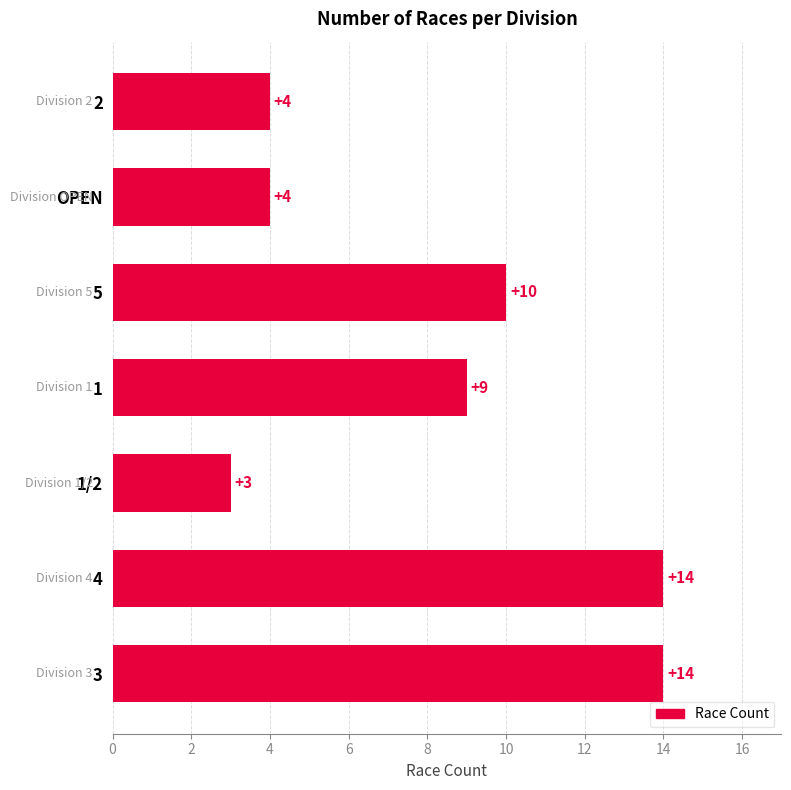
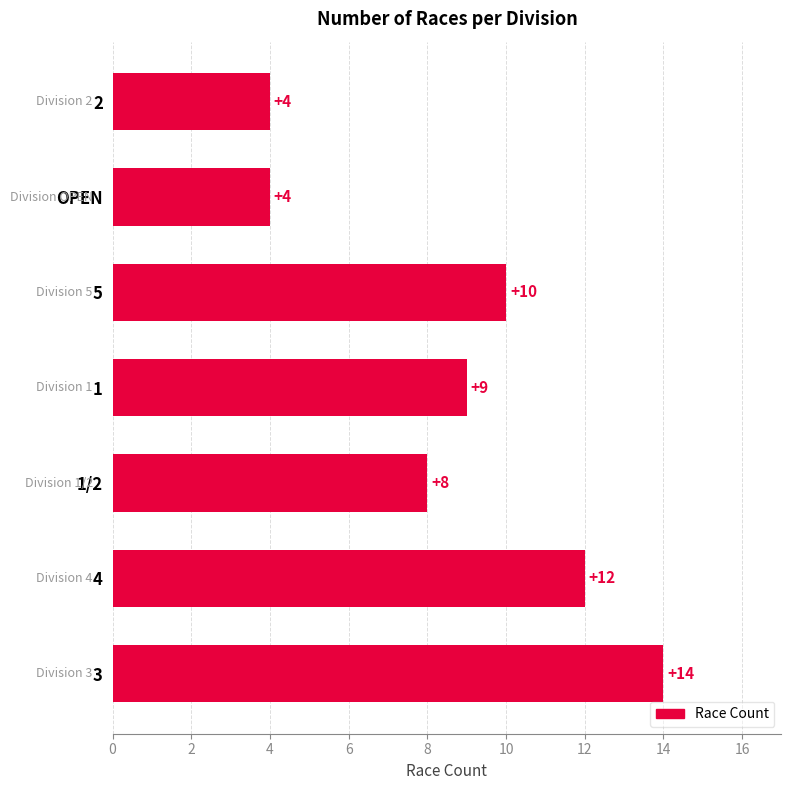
1/2: +3 -> +8
4: +14 -> +12
